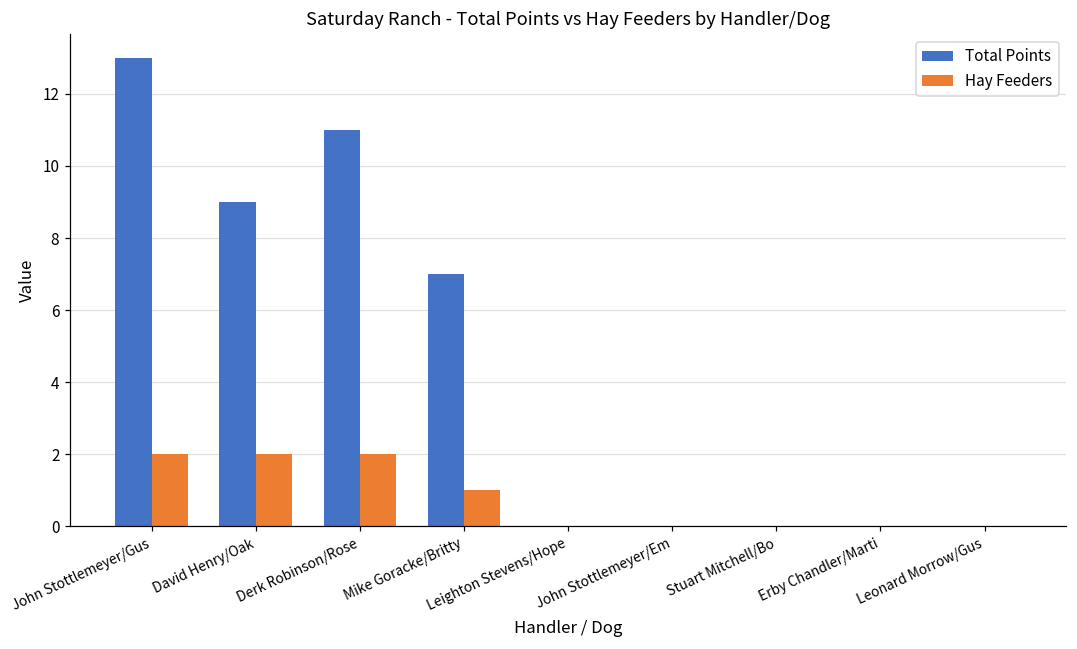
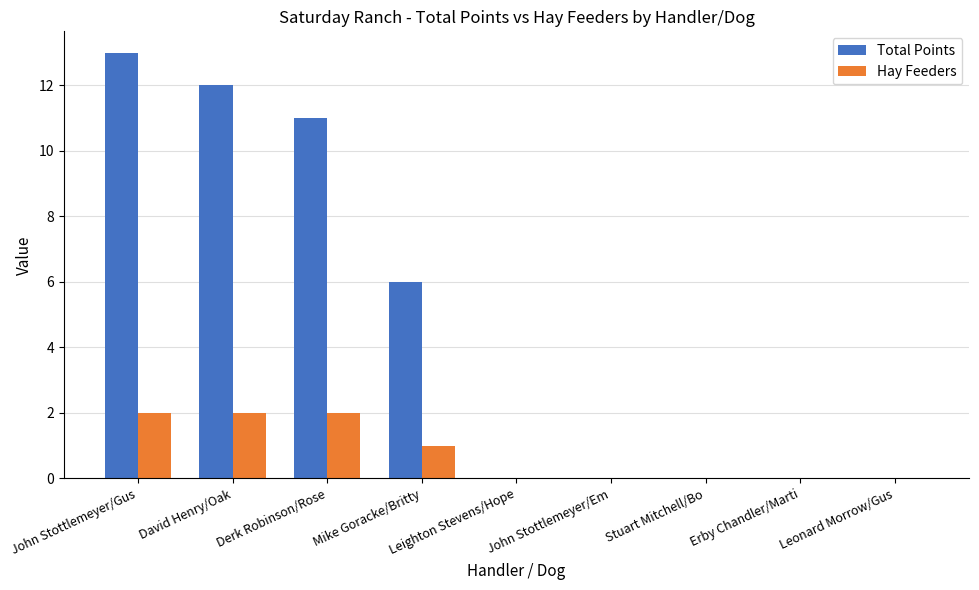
Total Points, David Henry/Oak: 9 -> 12
Total Points, Mike Goracke/Britty: 7 -> 6
